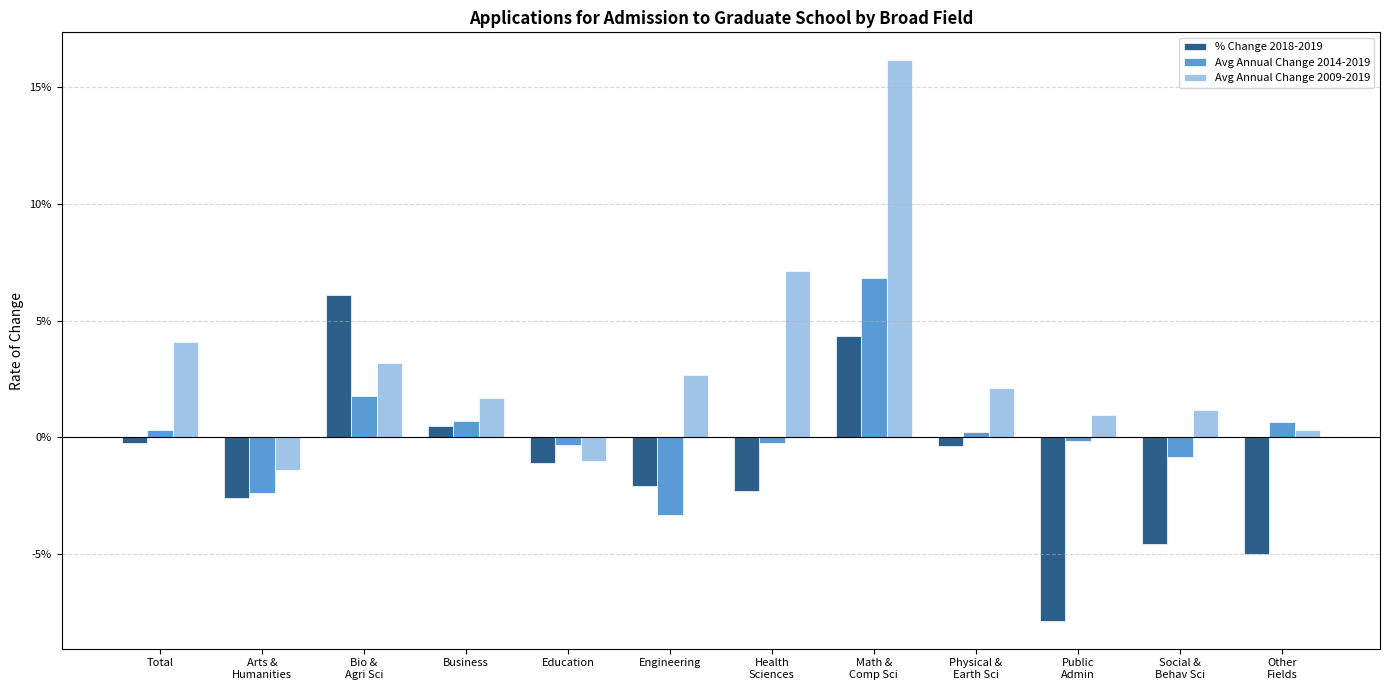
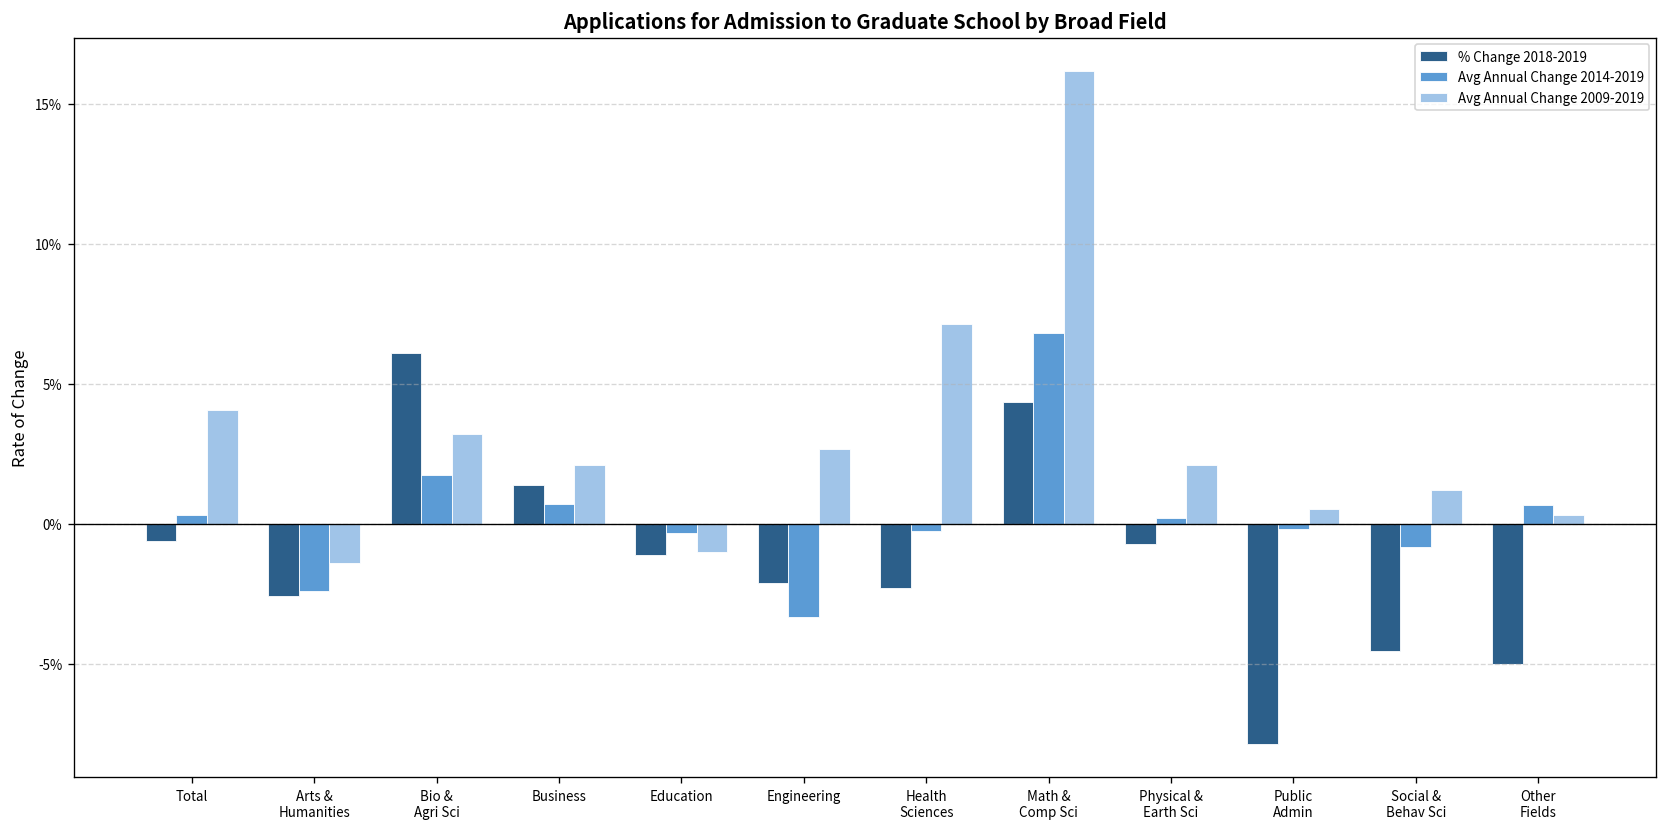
% Change 2018-2019, Total: -0.2% -> -0.6%
% Change 2018-2019, Business: 0.5% -> 1.4%
Avg Annual Change 2009-2019, Business: 1.7% -> 2.1%
% Change 2018-2019, Physical & Earth Sci: -0.4% -> -0.7%
Avg Annual Change 2009-2019, Public Admin: 1.0% -> 0.5%
